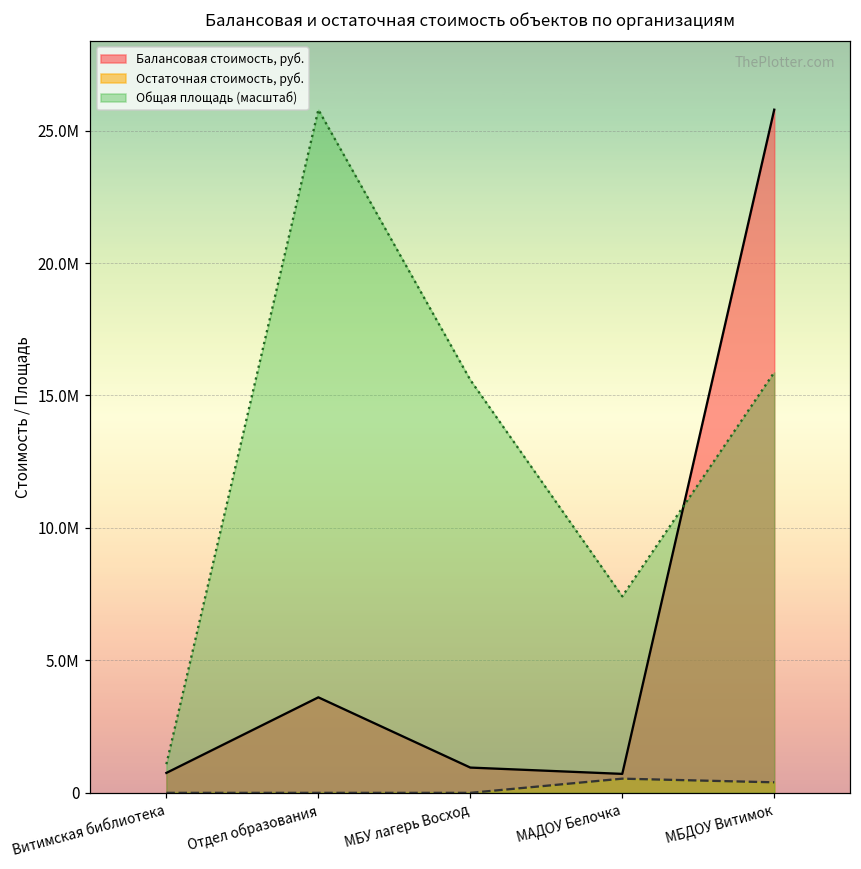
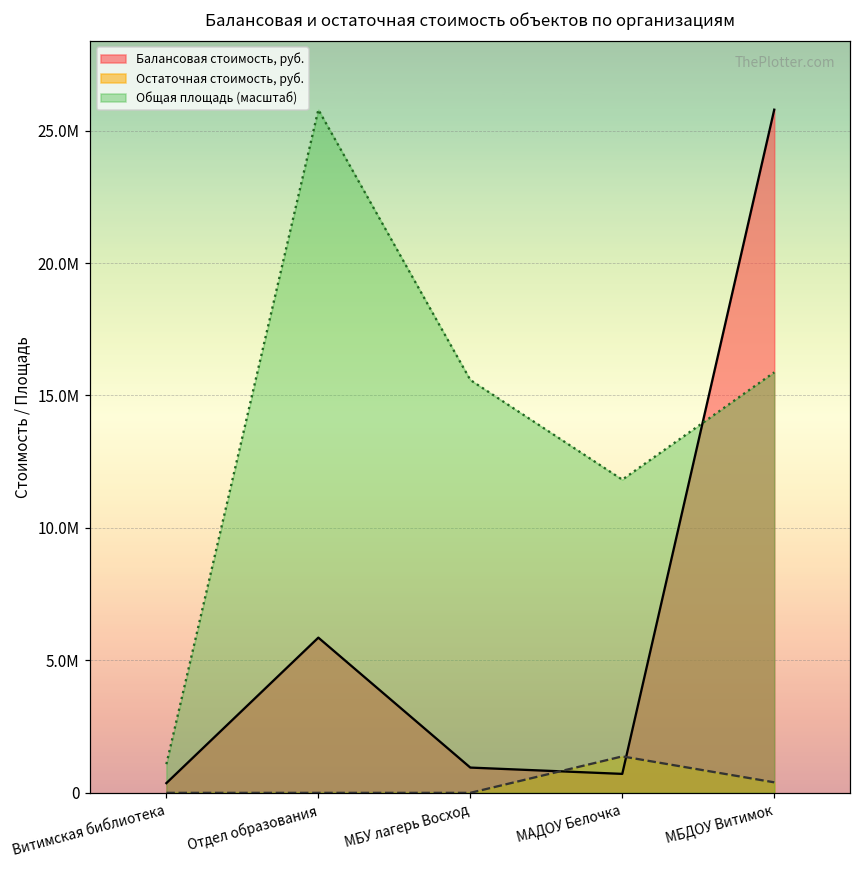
Балансовая стоимость, руб., Витимская библиотека: 800000 -> 400000
Балансовая стоимость, руб., Отдел образования: 3600000 -> 5900000
Остаточная стоимость, руб., МАДОУ Белочка: 500000 -> 1400000
Общая площадь (масштаб), МАДОУ Белочка: 7400000 -> 11800000
